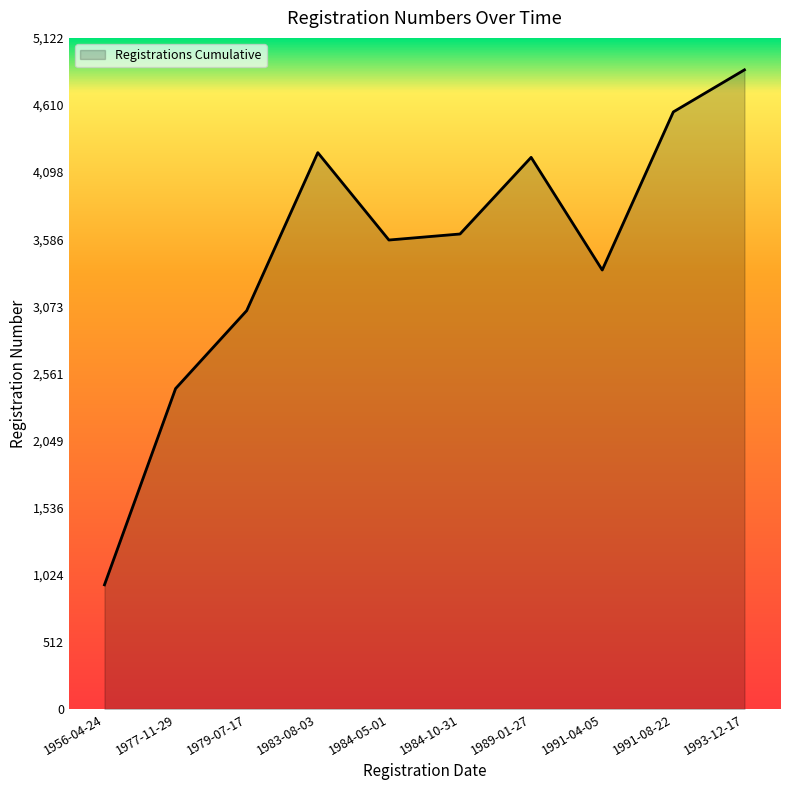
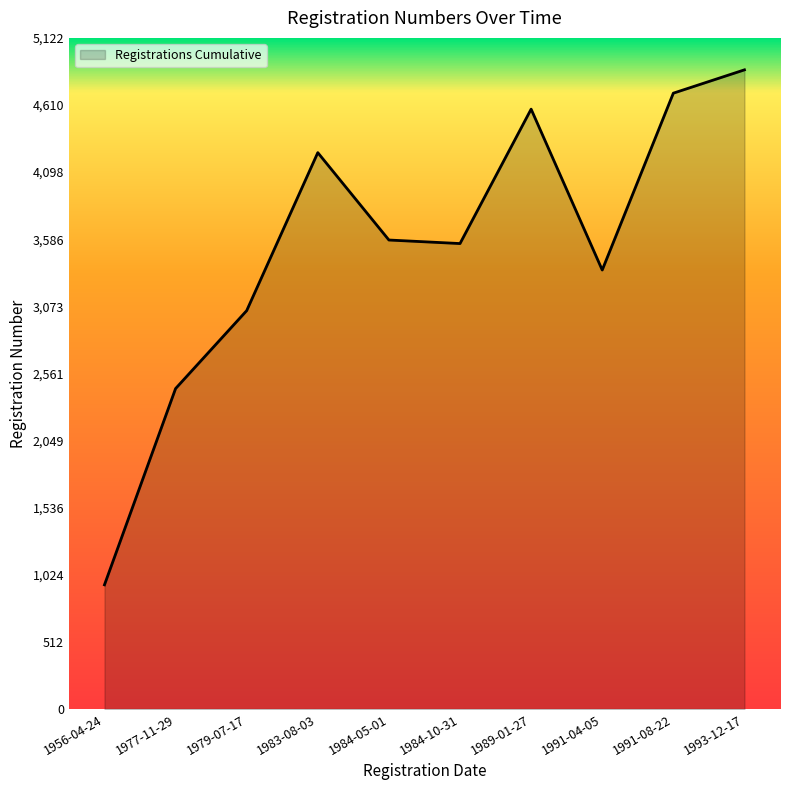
1984-10-31: 3,630 -> 3,550
1989-01-27: 4,210 -> 4,580
1991-08-22: 4,560 -> 4,700
